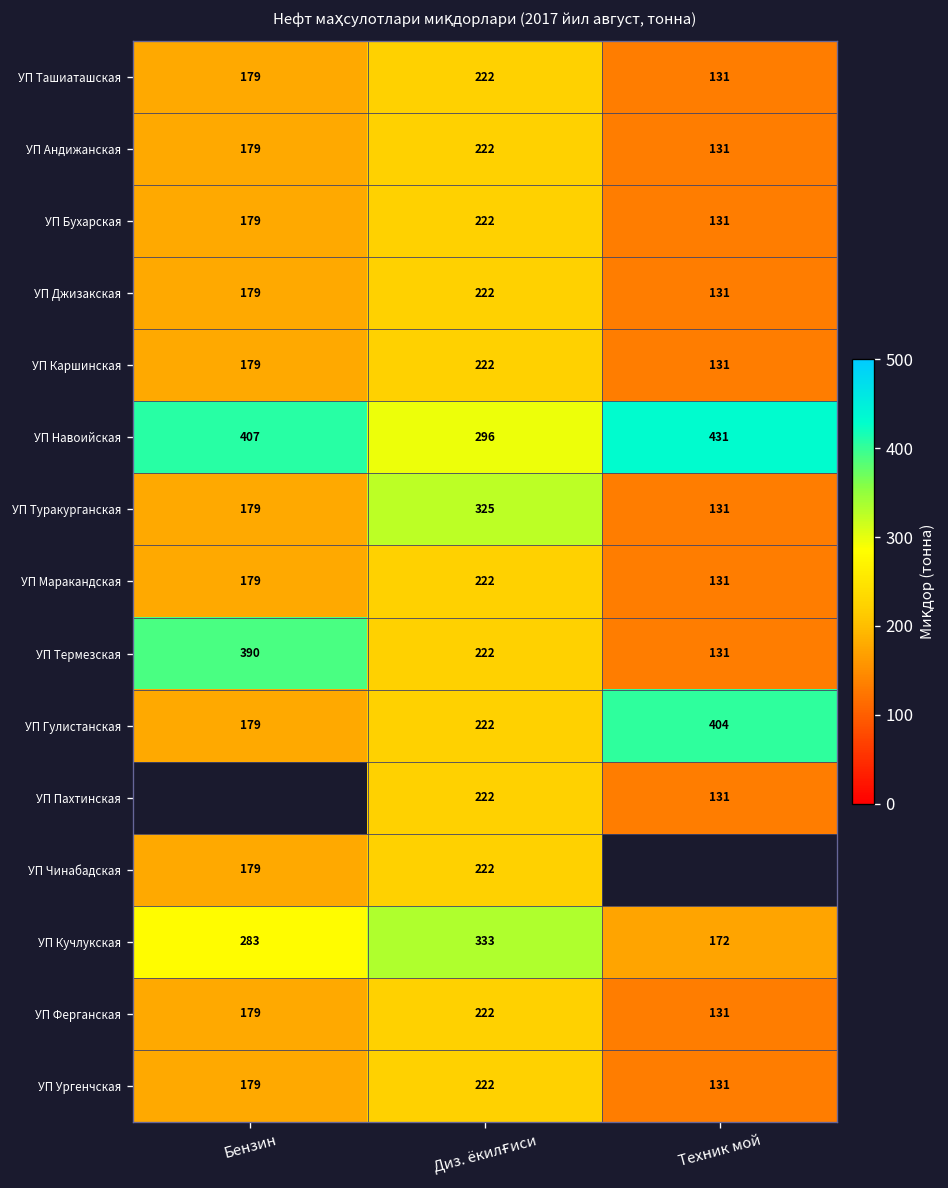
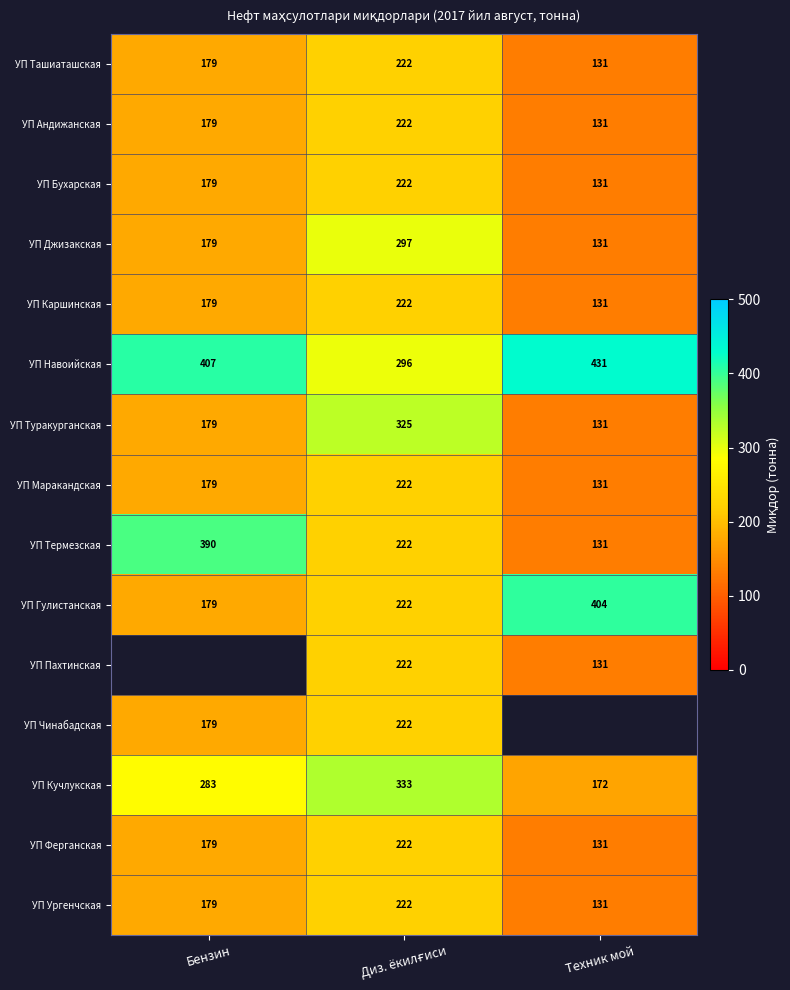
УП Джизакская, Диз. ёкилғиси: 222 -> 297
